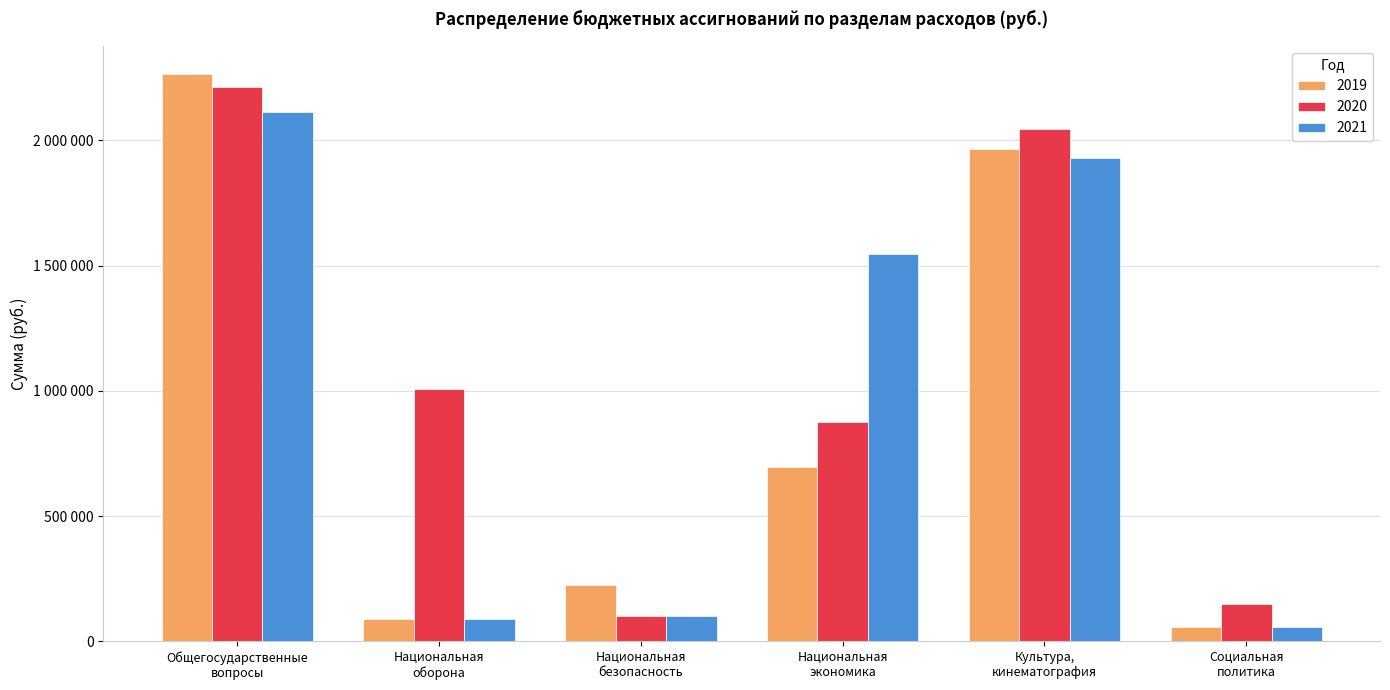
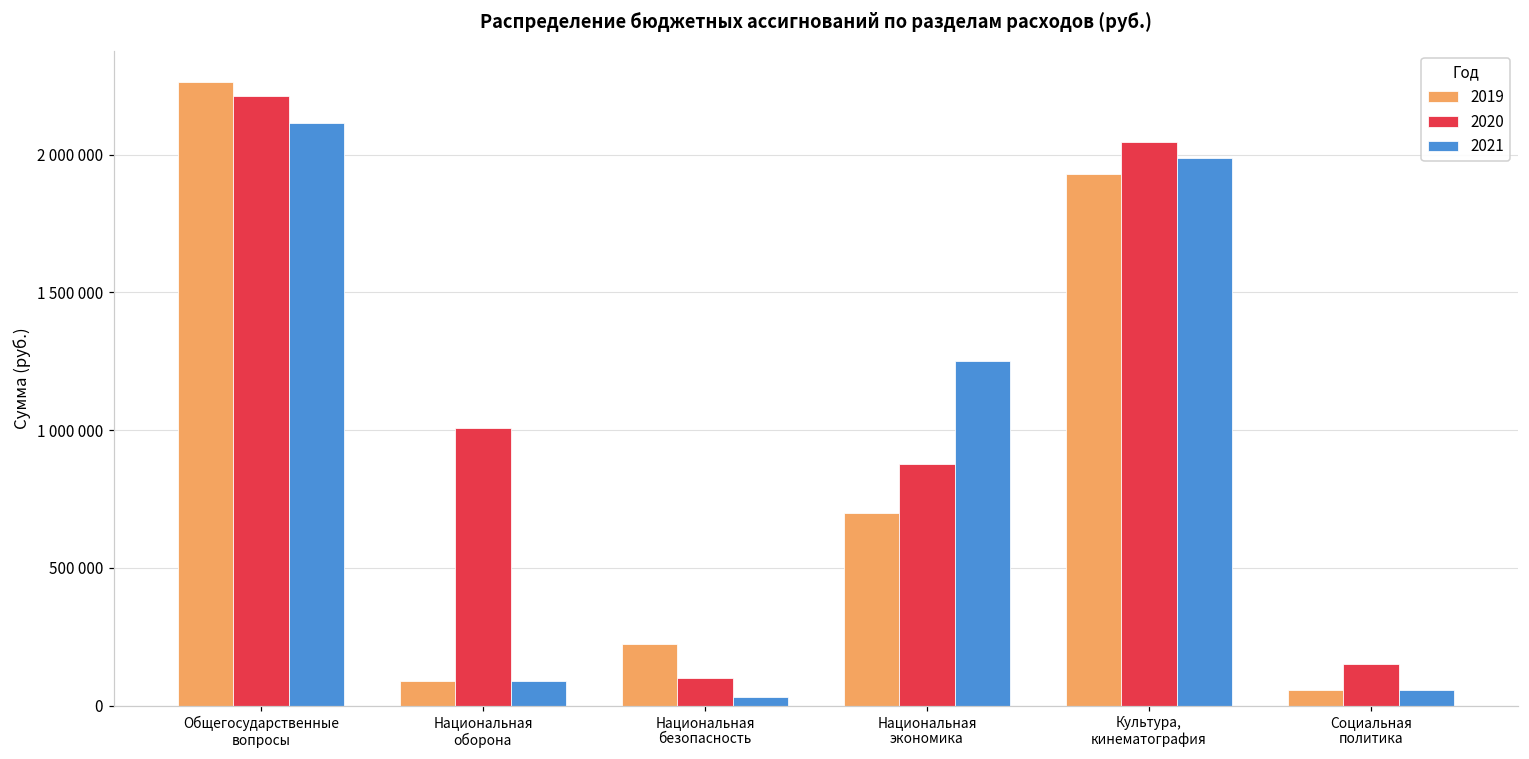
2021, Национальная безопасность: 100000 -> 30000
2021, Национальная экономика: 1550000 -> 1250000
2019, Культура, кинематография: 1970000 -> 1930000
2021, Культура, кинематография: 1930000 -> 1990000
